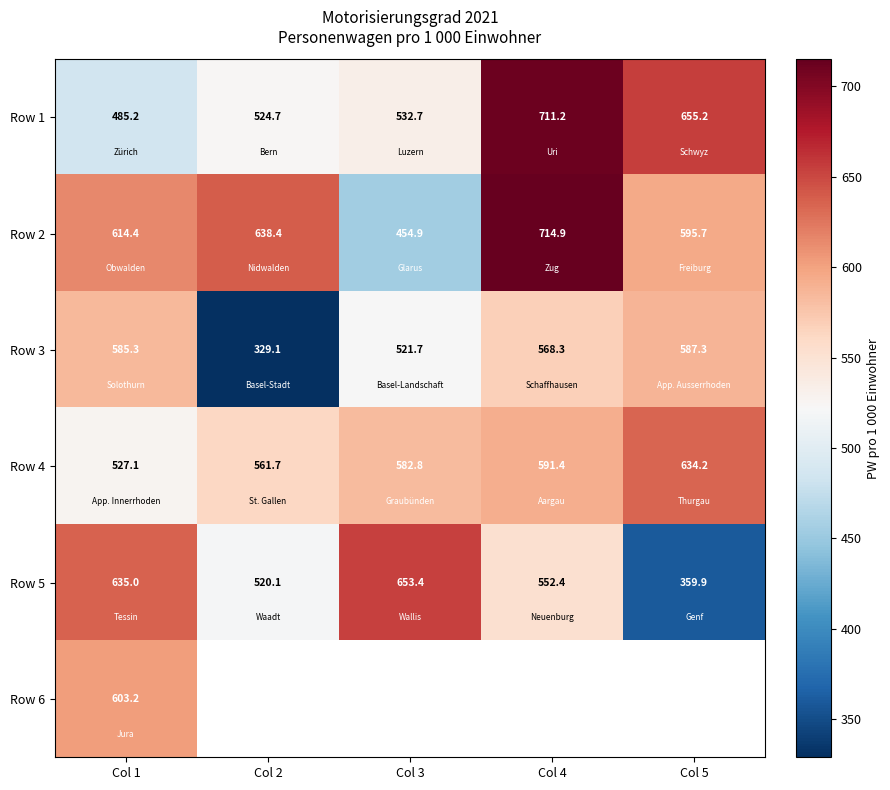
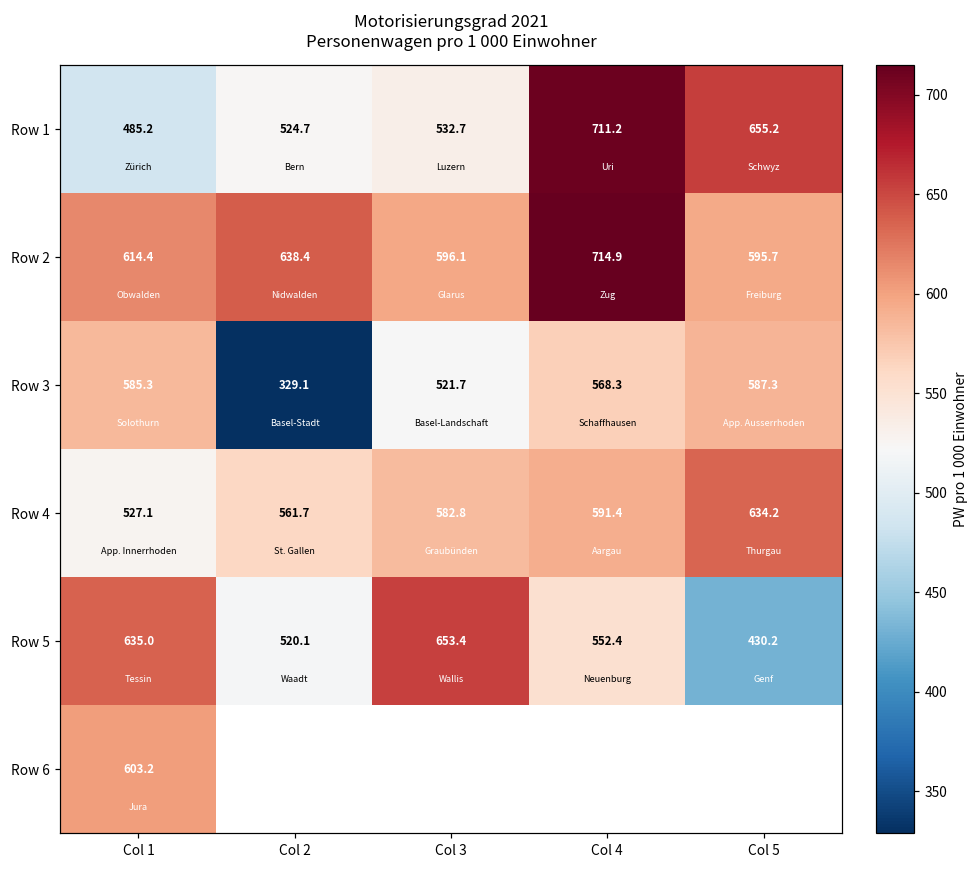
Row 2, Col 3: 454.9 -> 596.1
Row 5, Col 5: 359.9 -> 430.2
